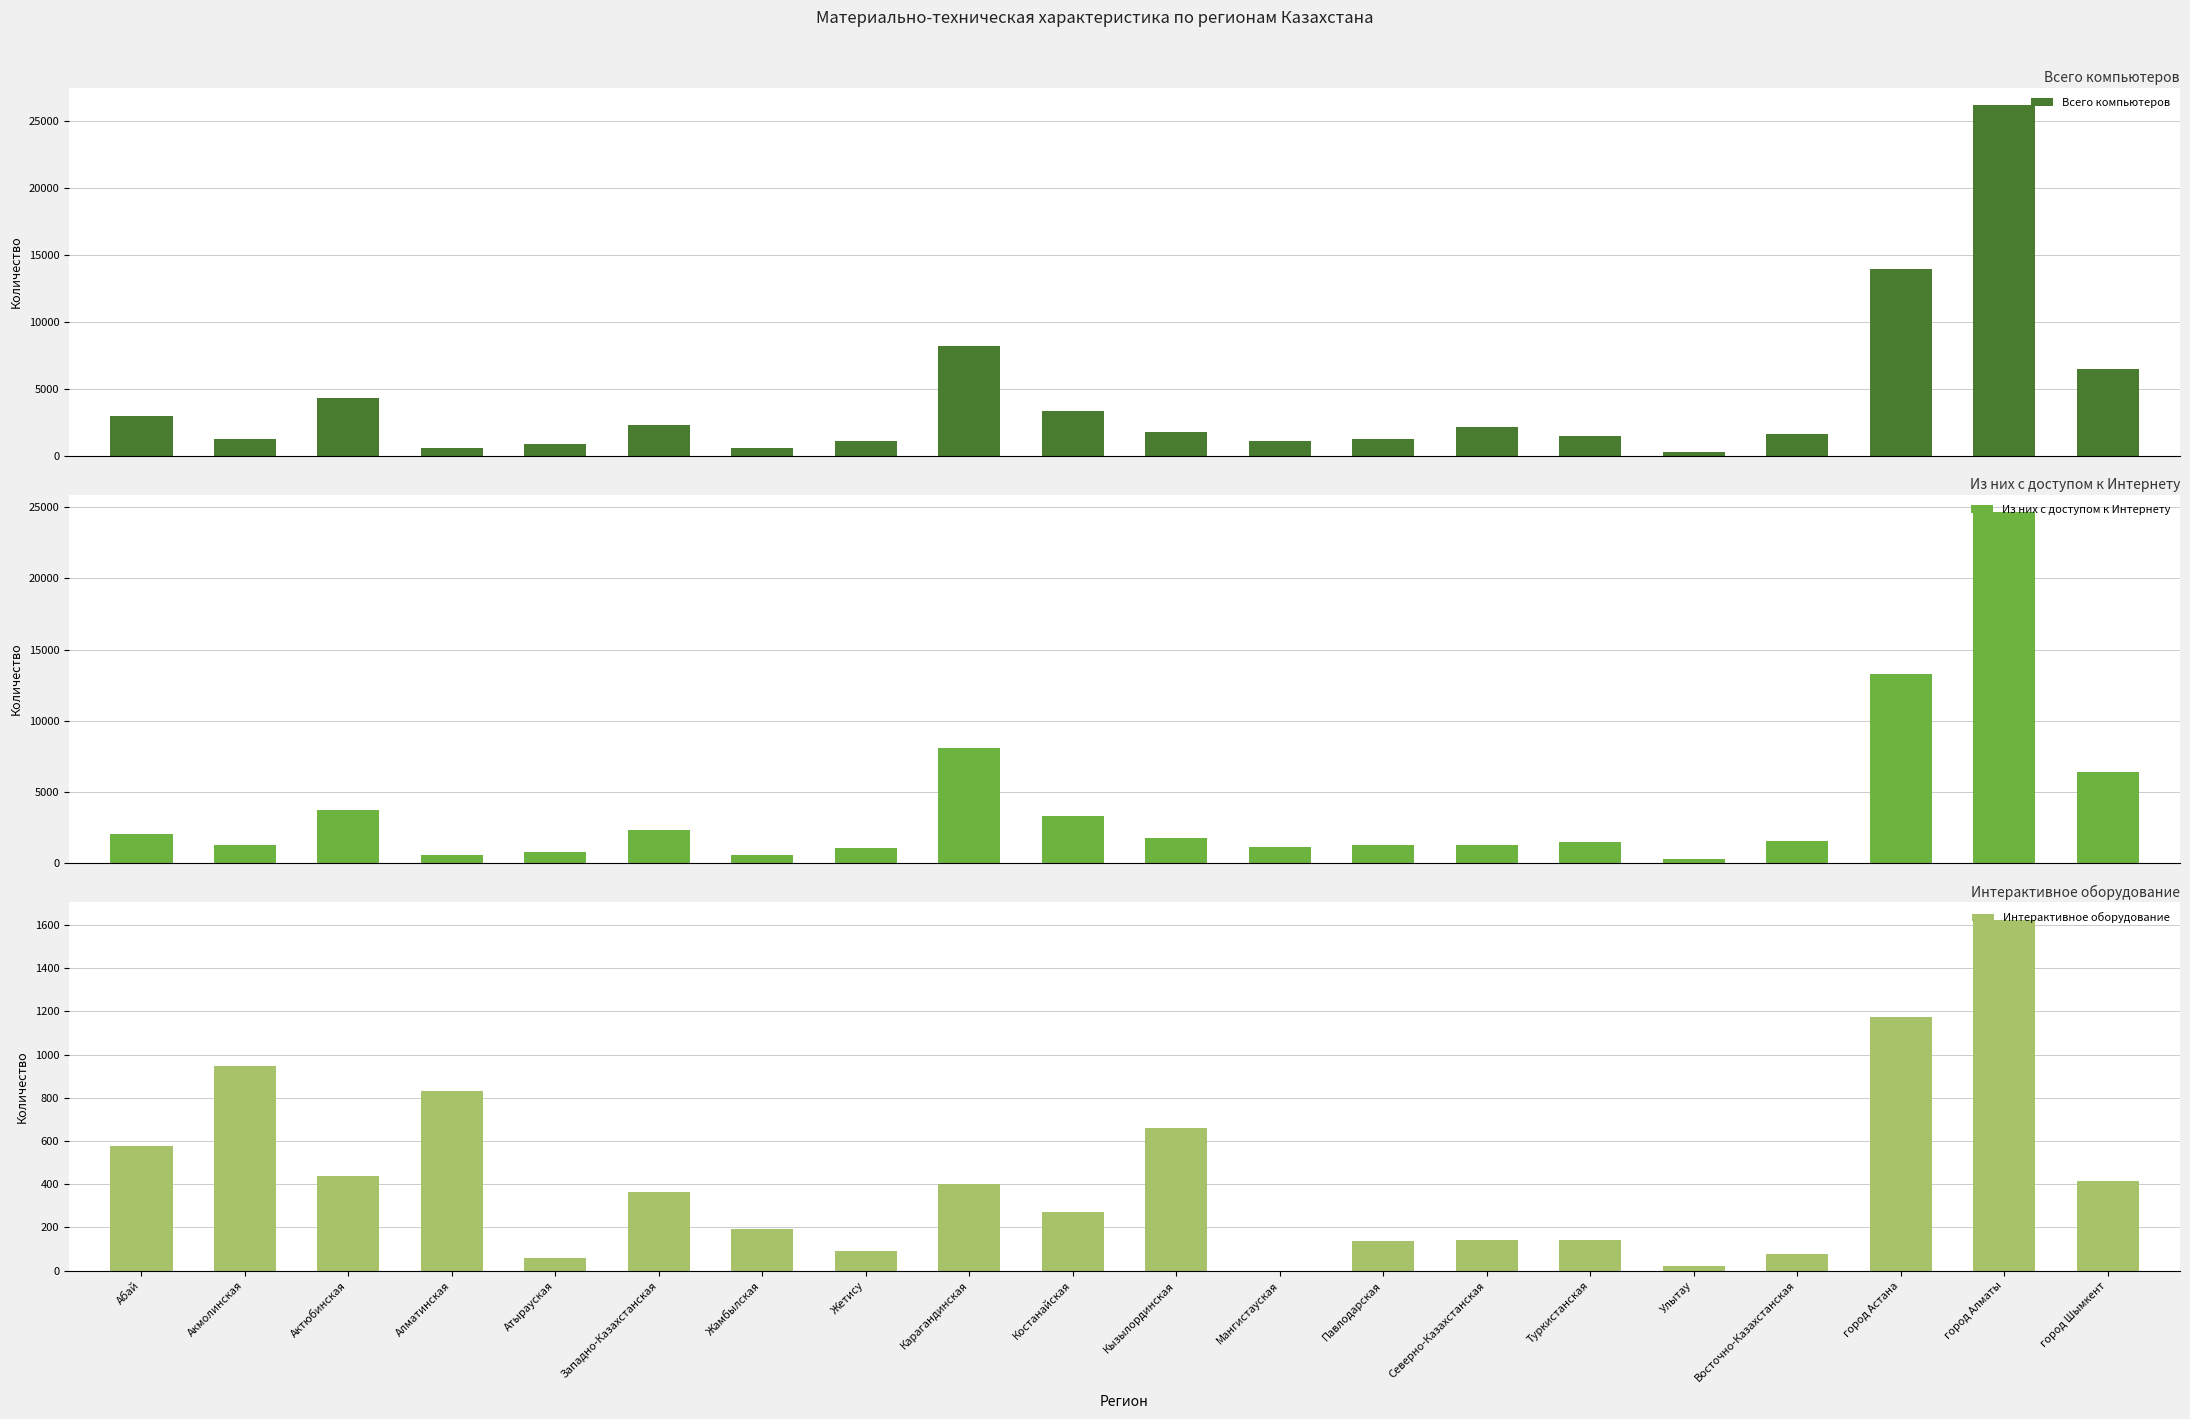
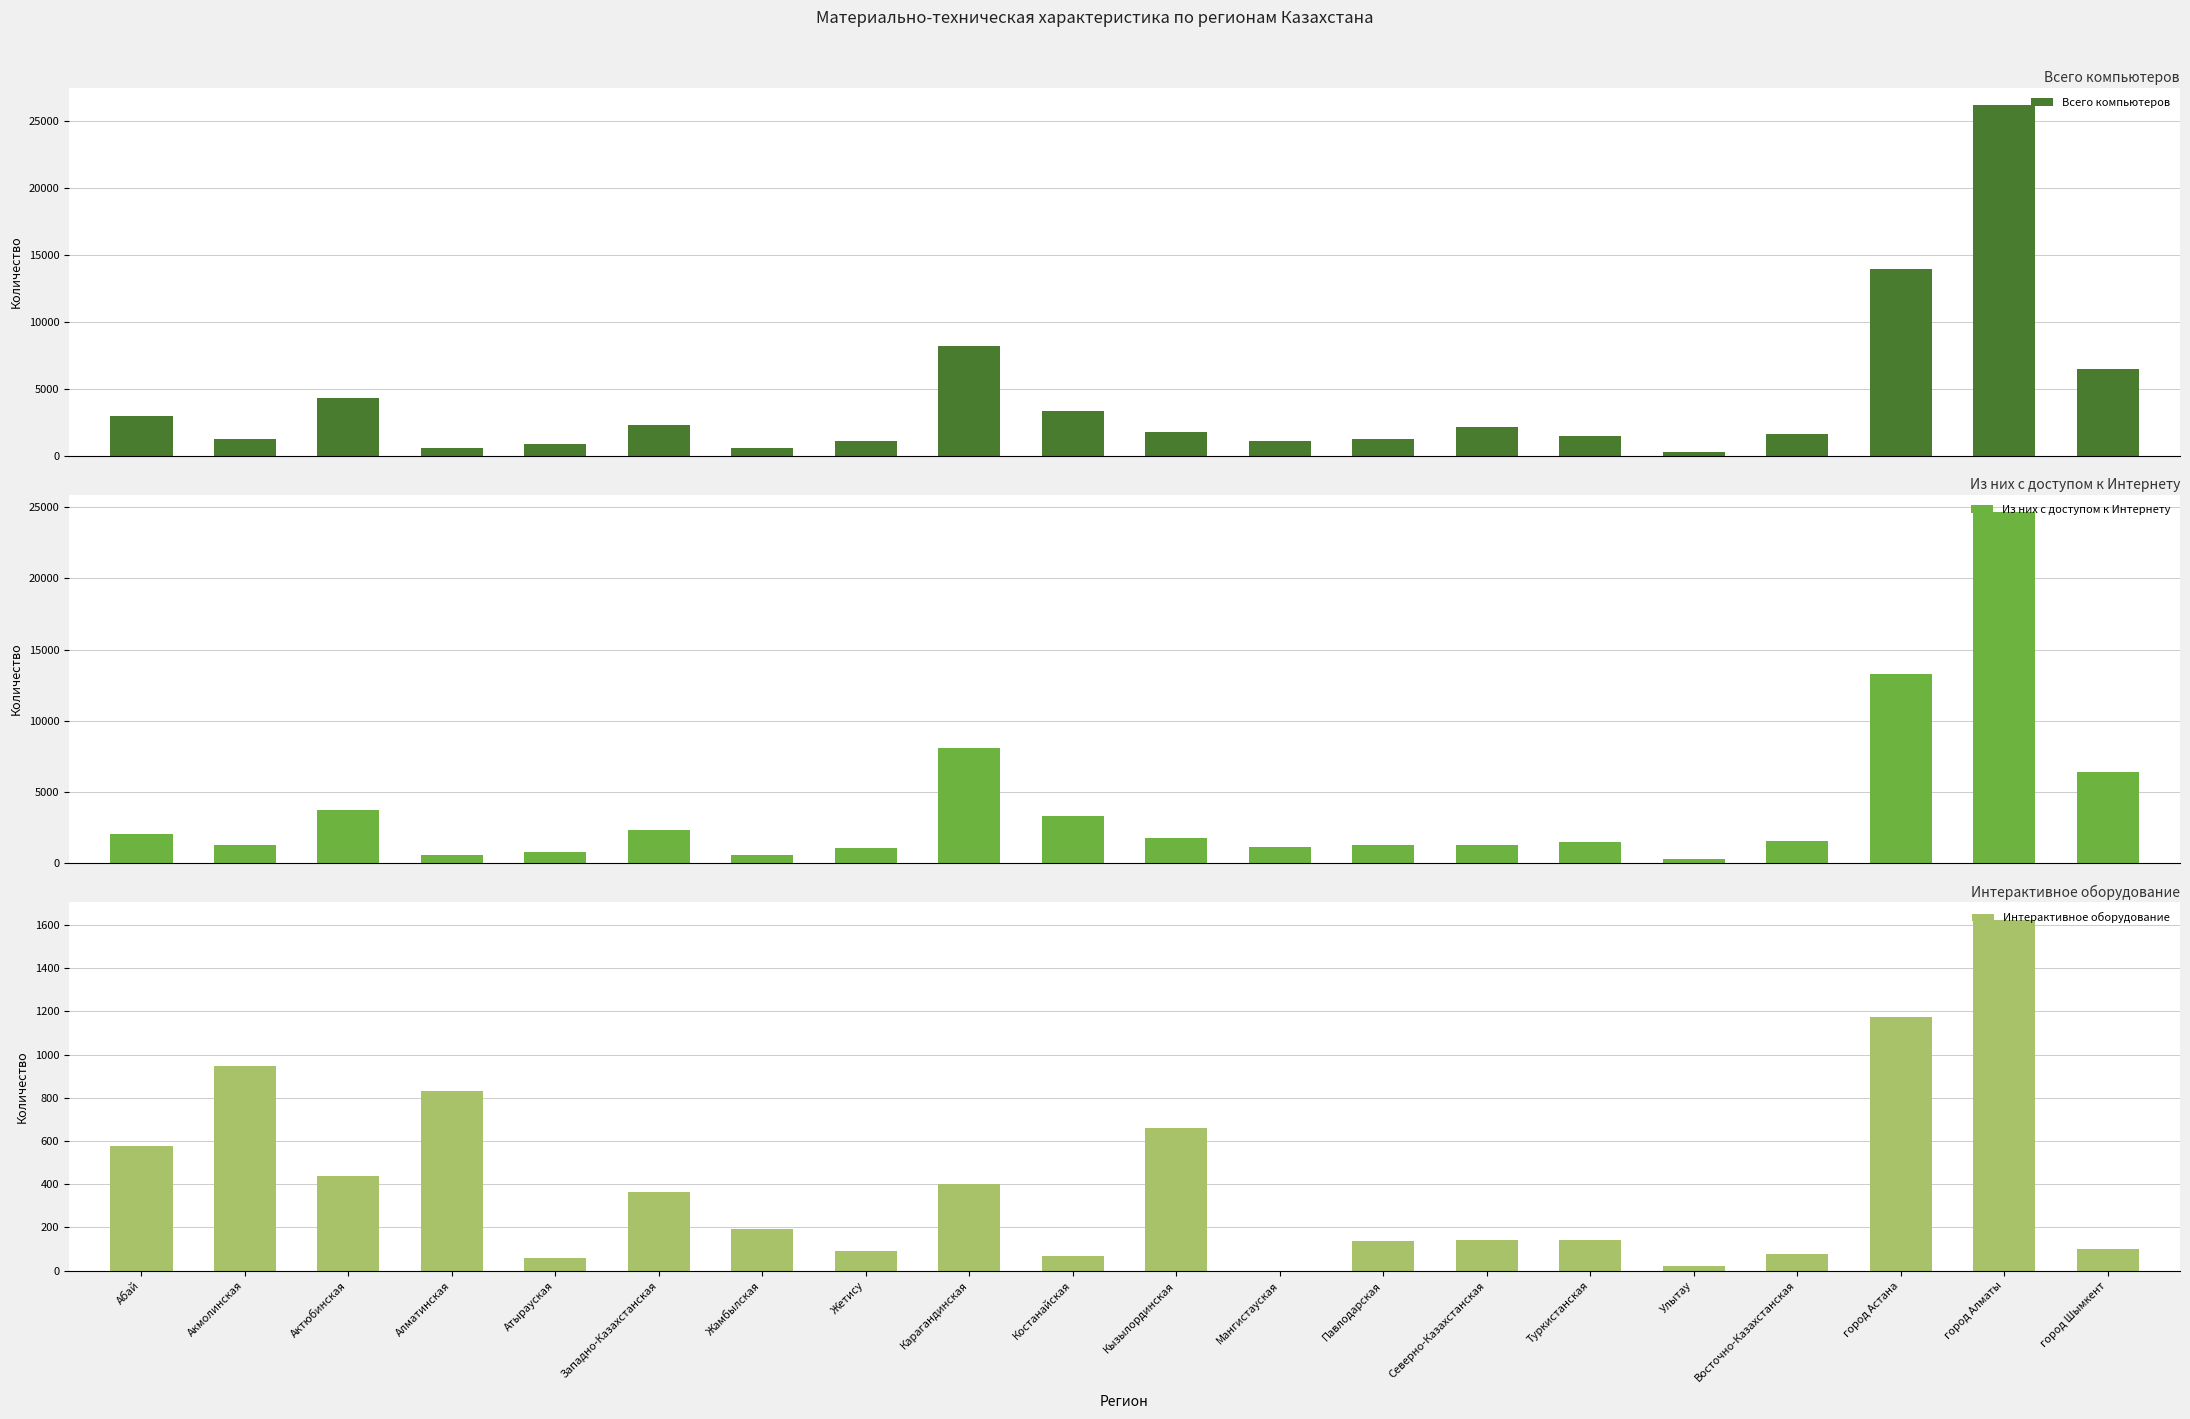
Интерактивное оборудование, Костанайская: 270 -> 70
Интерактивное оборудование, город Шымкент: 420 -> 100
